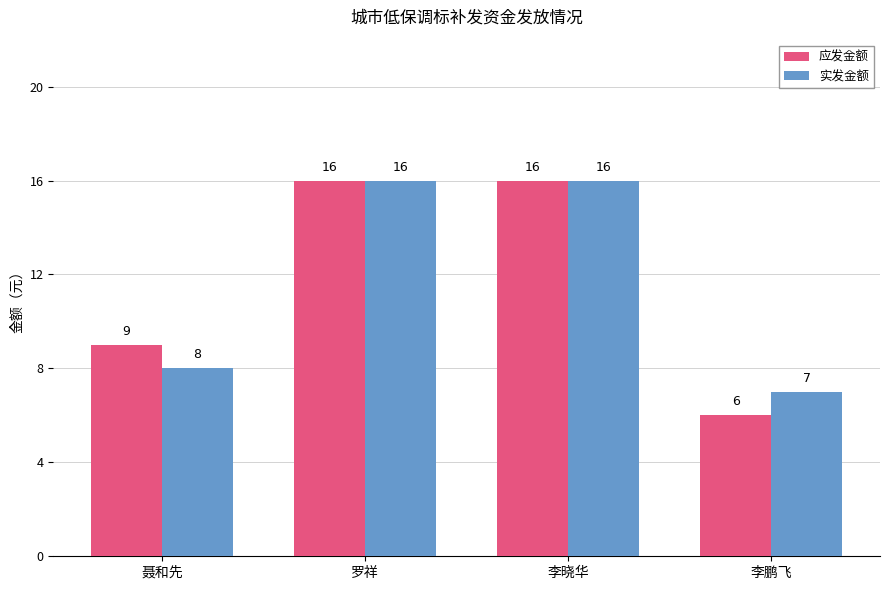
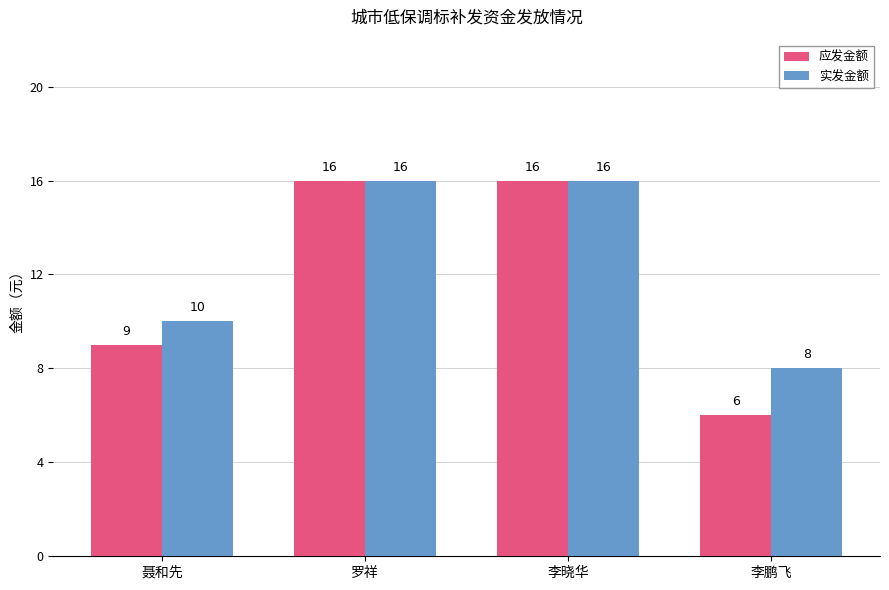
实发金额, 聂和先: 8 -> 10
实发金额, 李鹏飞: 7 -> 8
